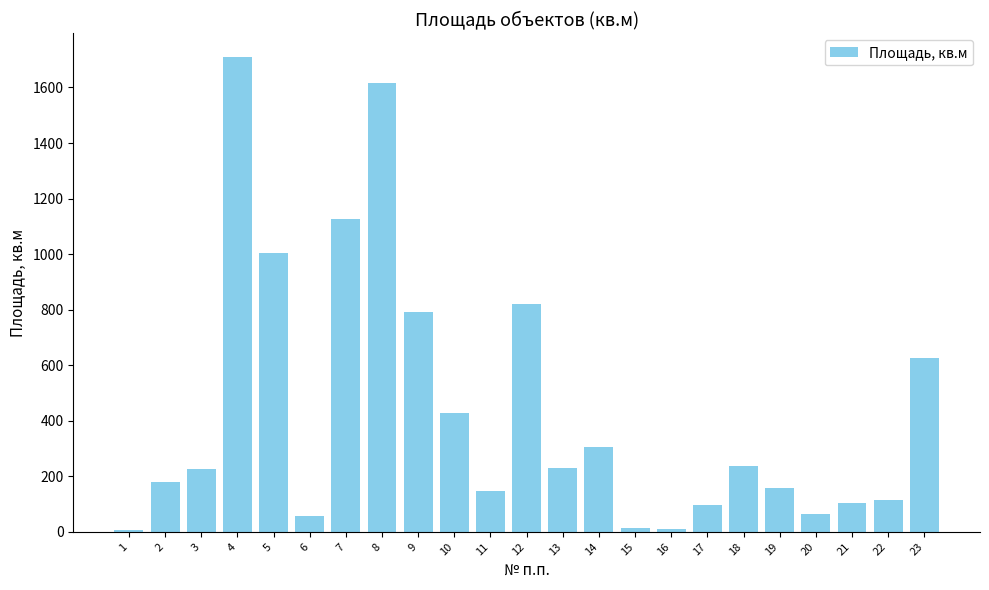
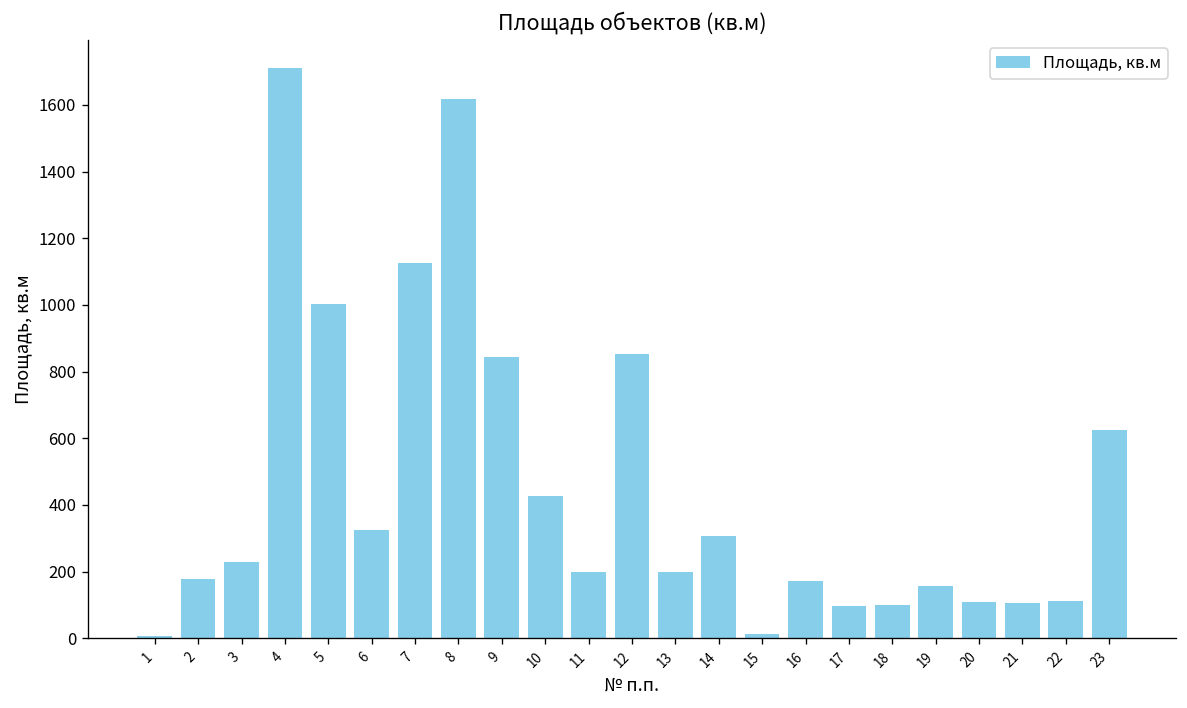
6: 60 -> 320
9: 790 -> 840
11: 150 -> 200
12: 820 -> 850
13: 230 -> 200
16: 10 -> 170
18: 240 -> 100
20: 70 -> 110
